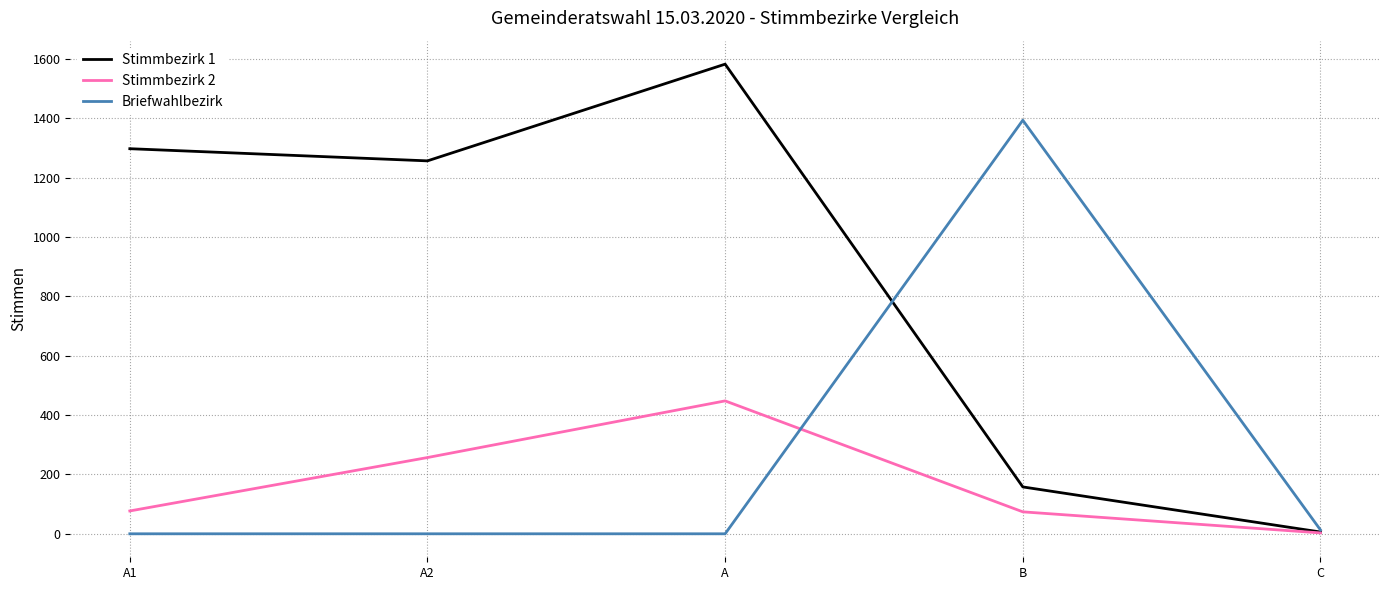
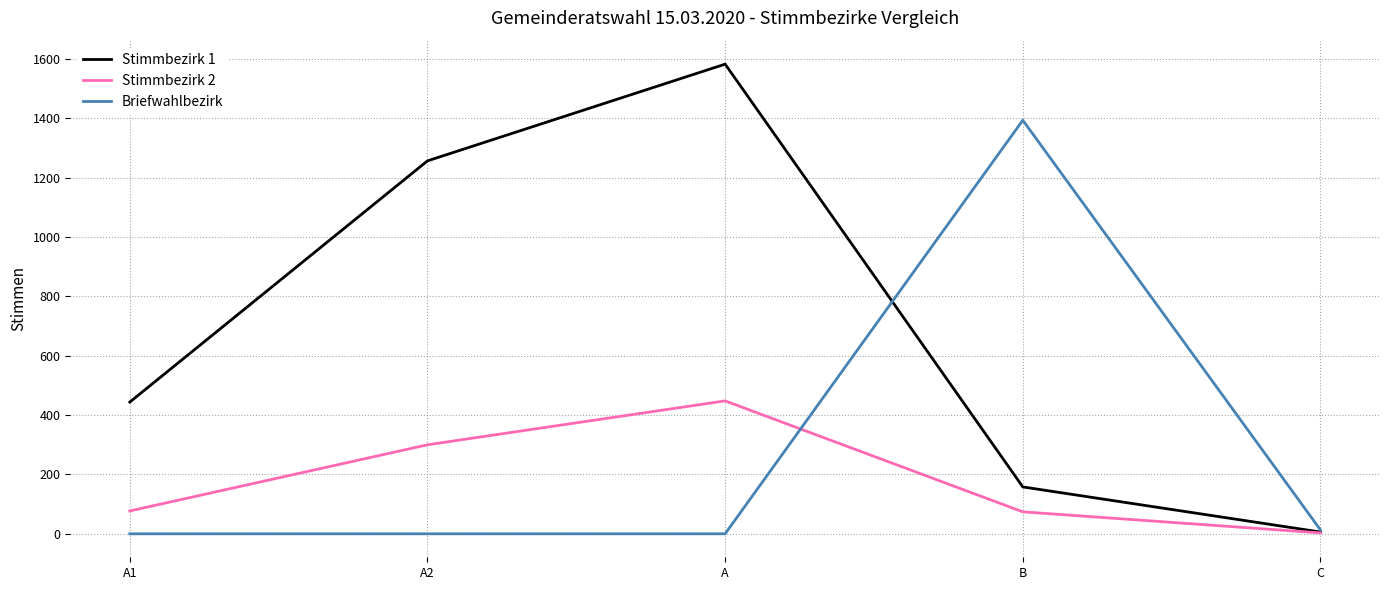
Stimmbezirk 1, A1: 1300 -> 440
Stimmbezirk 2, A2: 260 -> 300
